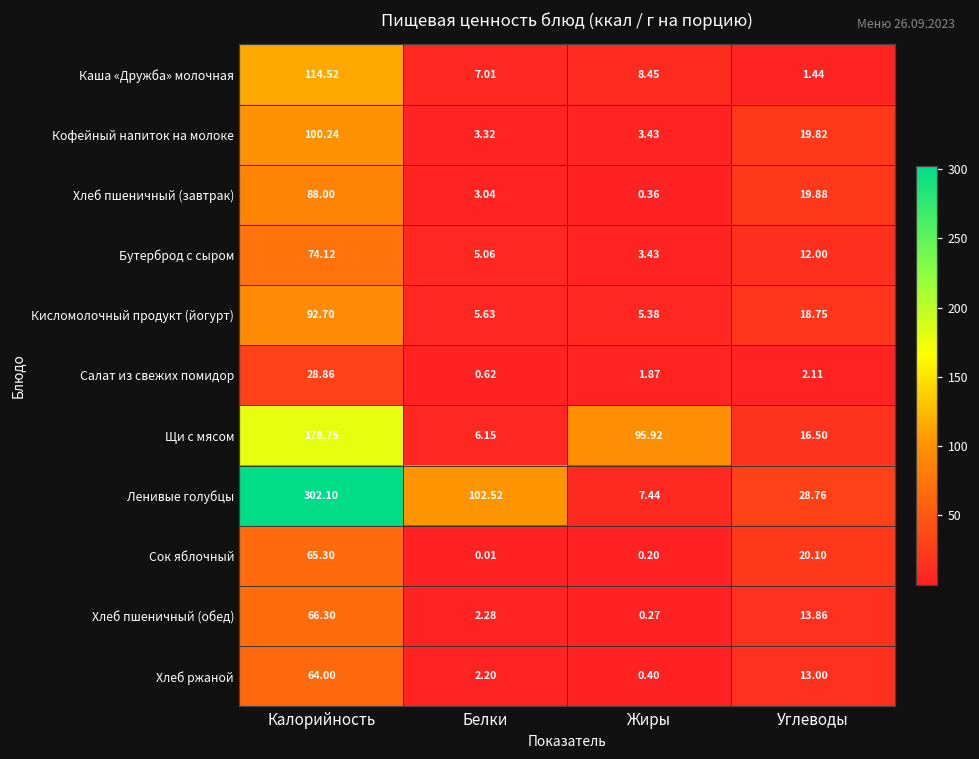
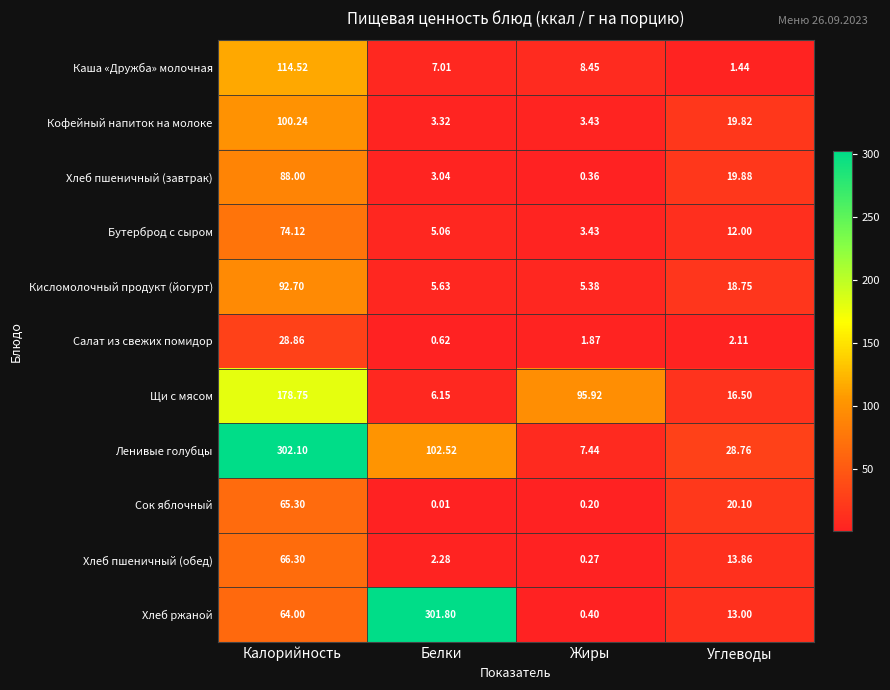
Хлеб ржаной, Белки: 2.20 -> 301.80
